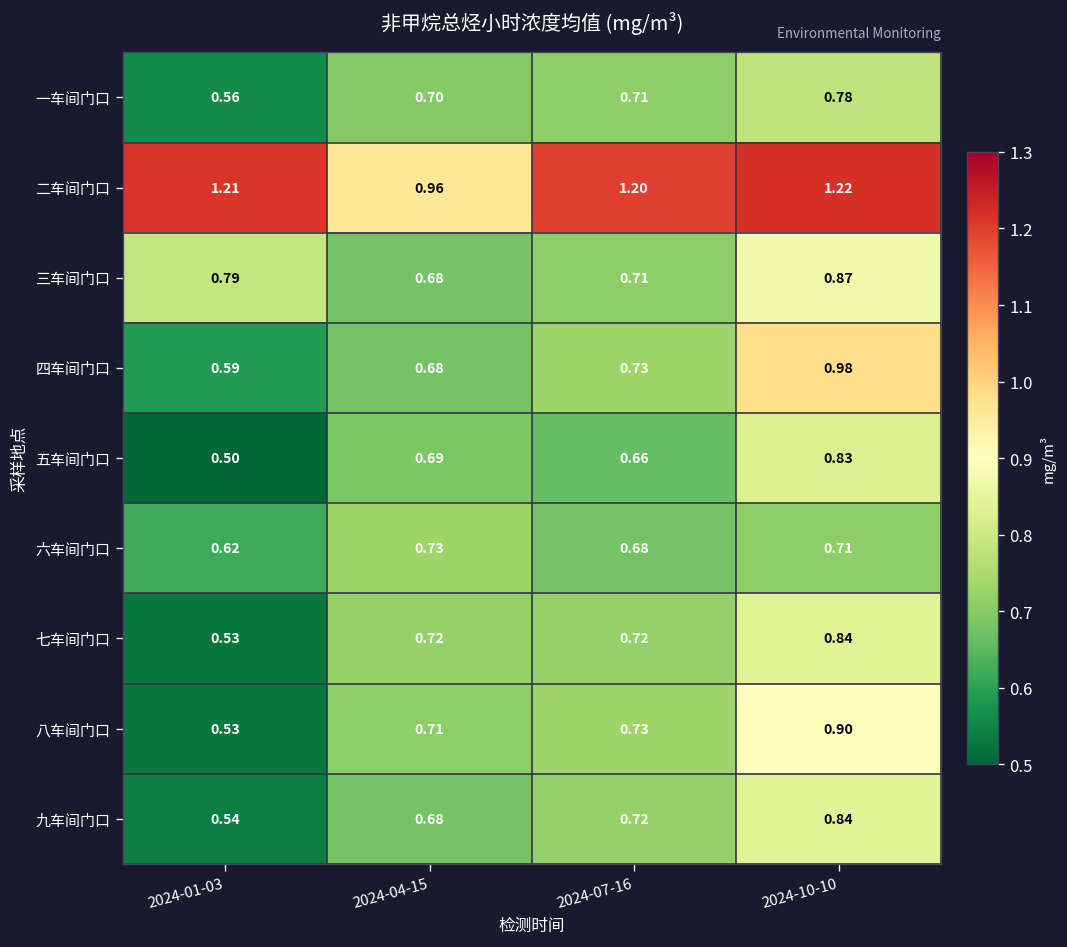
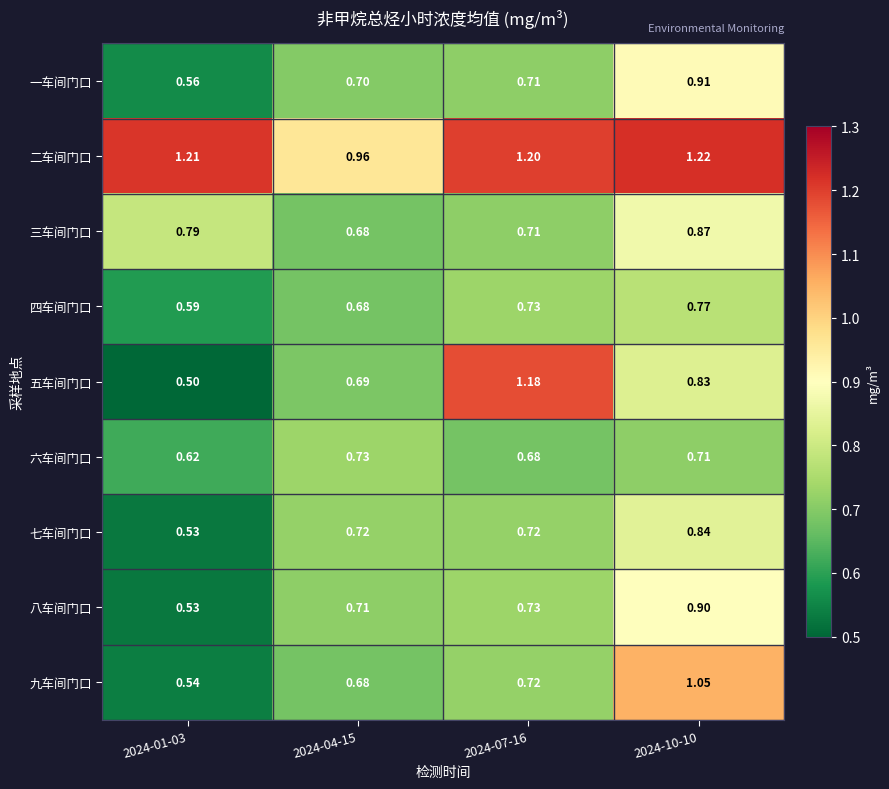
一车间门口, 2024-10-10: 0.78 -> 0.91
四车间门口, 2024-10-10: 0.98 -> 0.77
五车间门口, 2024-07-16: 0.66 -> 1.18
九车间门口, 2024-10-10: 0.84 -> 1.05
